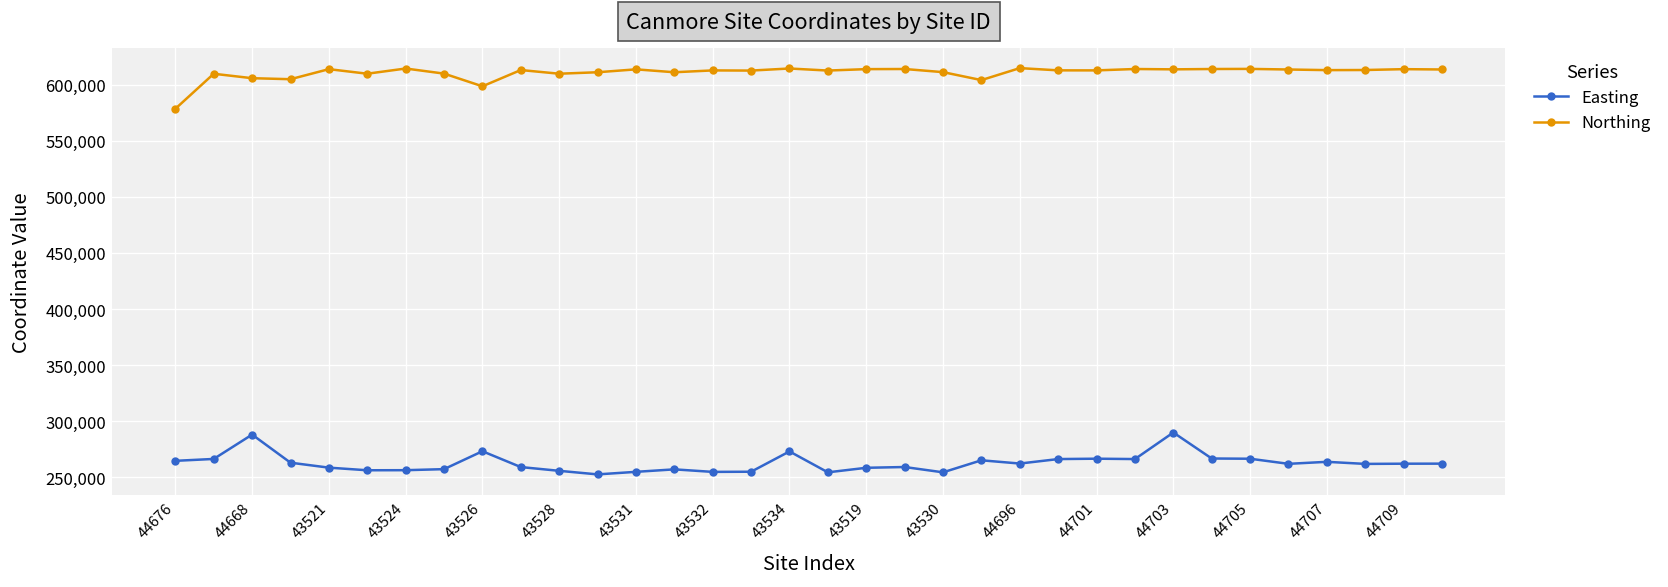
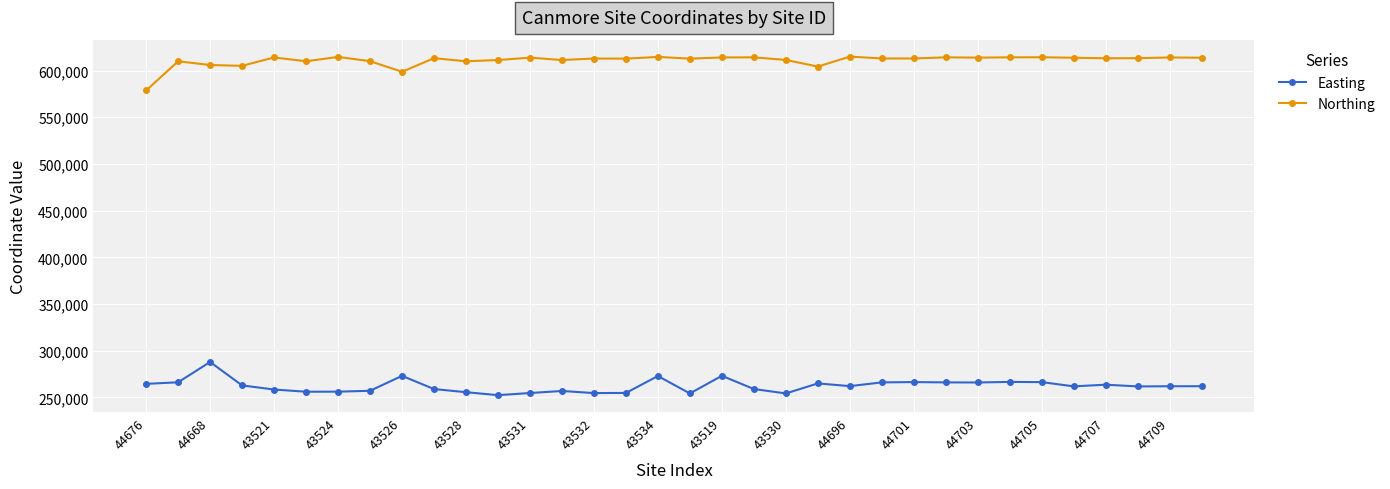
Easting, 43519: 260,000 -> 270,000
Easting, 44703: 290,000 -> 270,000
